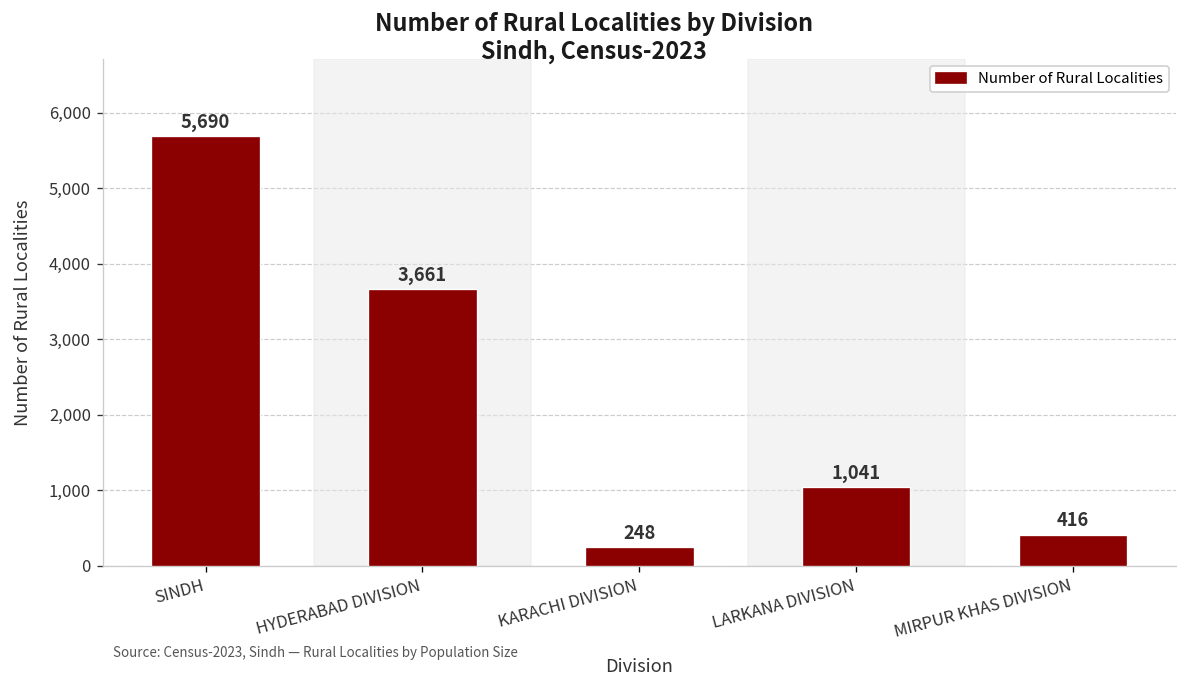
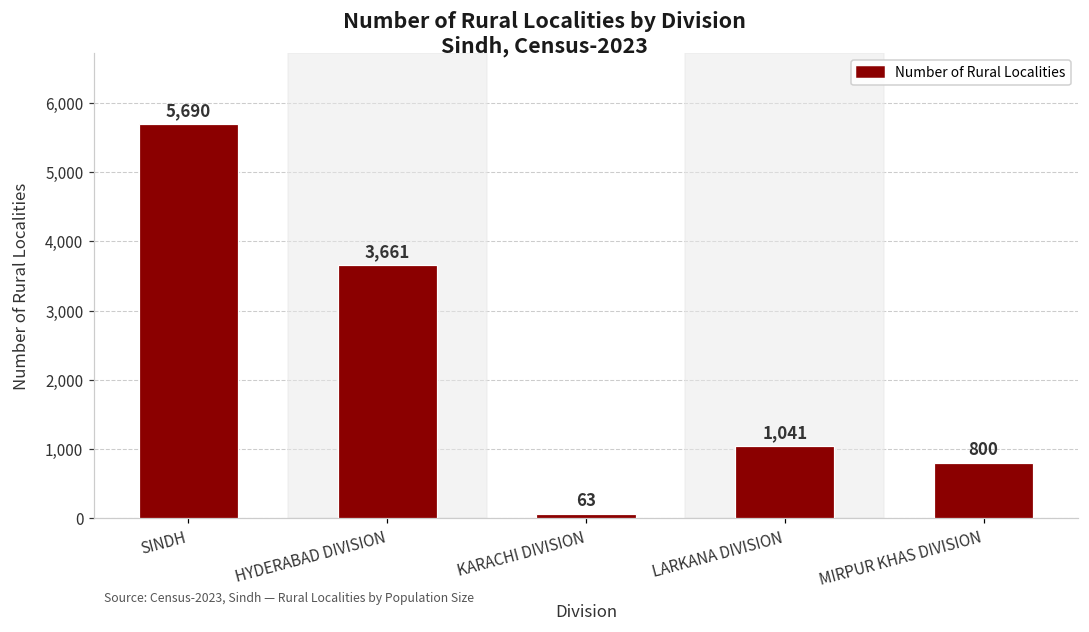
KARACHI DIVISION: 248 -> 63
MIRPUR KHAS DIVISION: 416 -> 800
